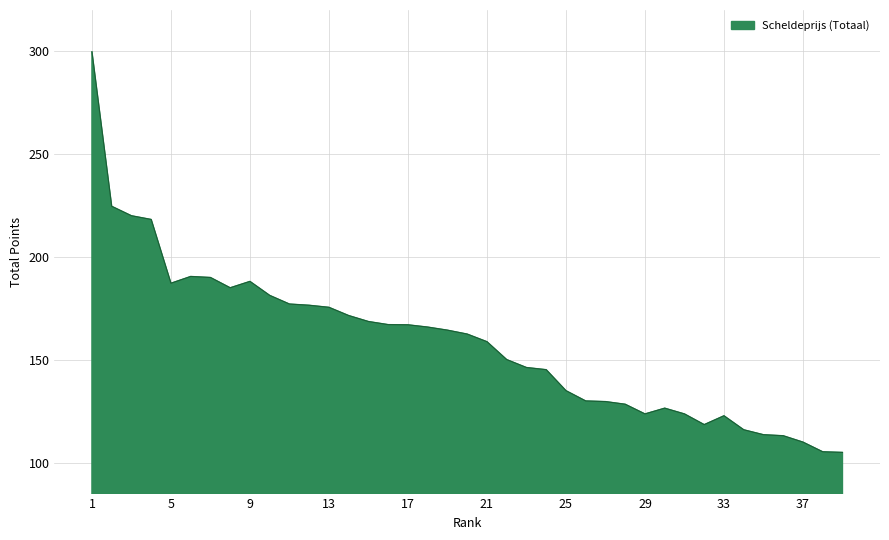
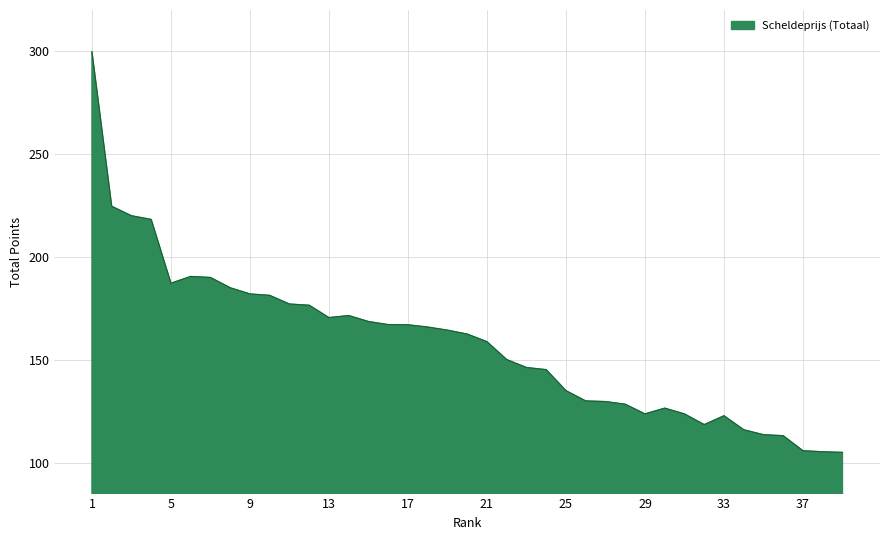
9: 188 -> 182
13: 176 -> 171
37: 110 -> 106
